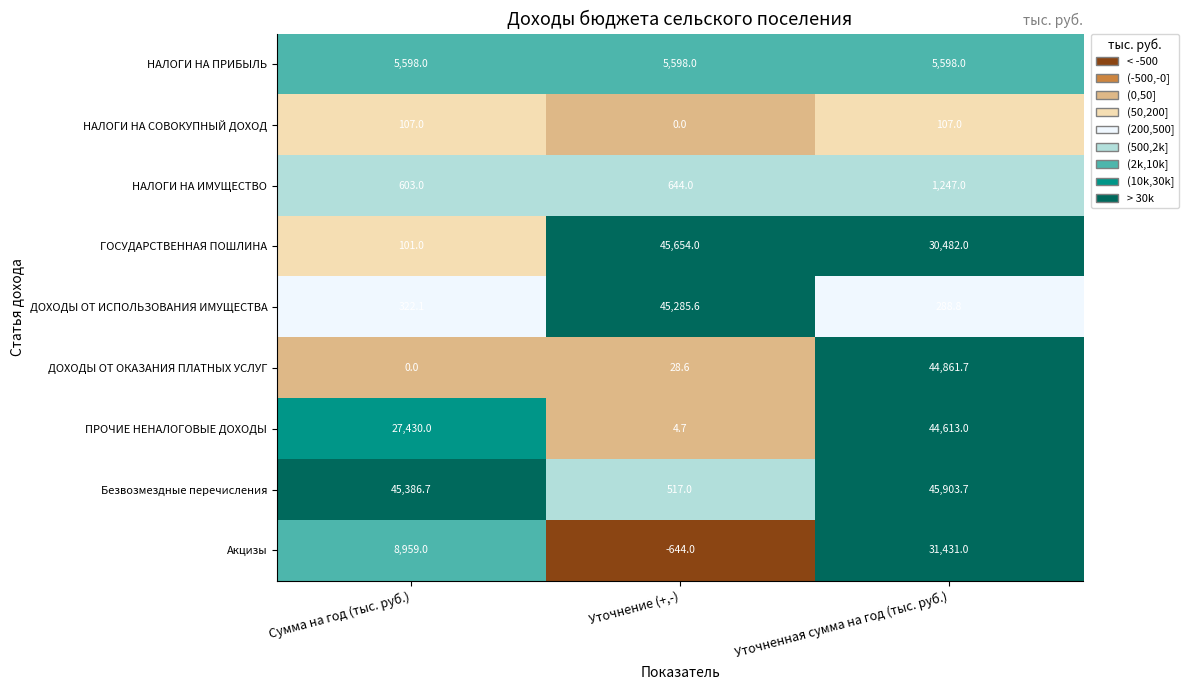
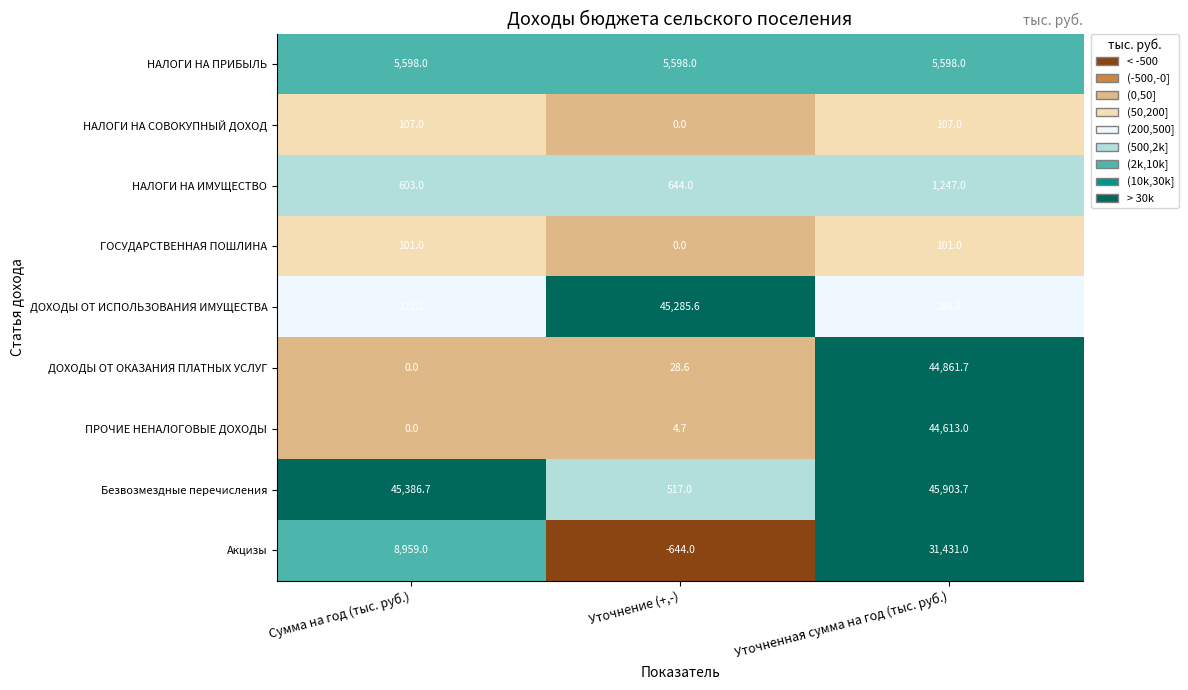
ГОСУДАРСТВЕННАЯ ПОШЛИНА, Уточнение (+,-): 45,654.0 -> 0.0
ГОСУДАРСТВЕННАЯ ПОШЛИНА, Уточненная сумма на год (тыс. руб.): 30,482.0 -> 101.0
ПРОЧИЕ НЕНАЛОГОВЫЕ ДОХОДЫ, Сумма на год (тыс. руб.): 27,430.0 -> 0.0
